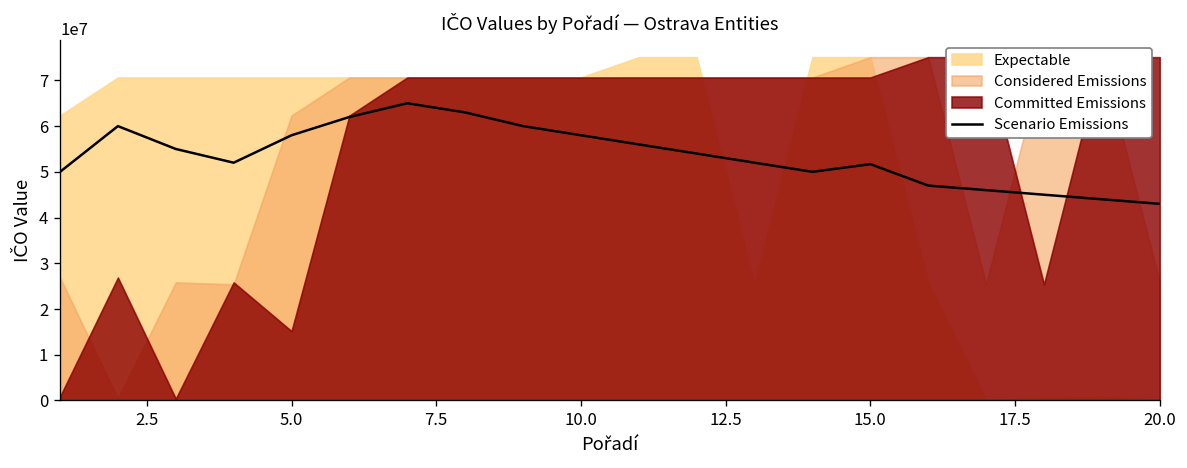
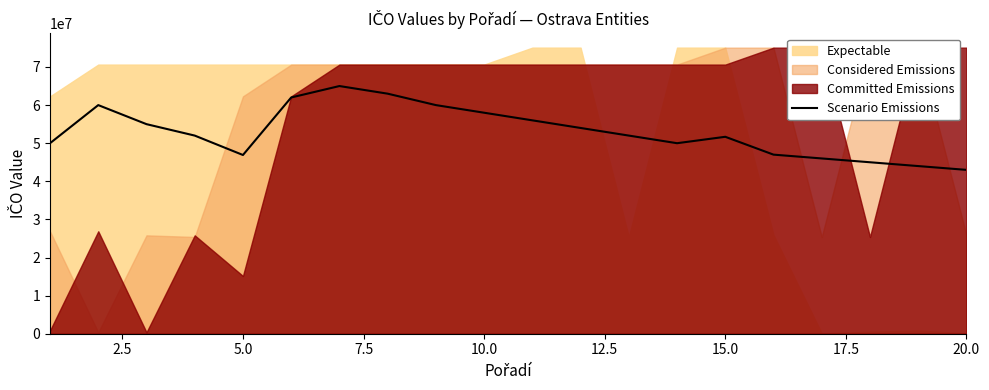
Scenario Emissions, 5.0: 58000000 -> 47000000
